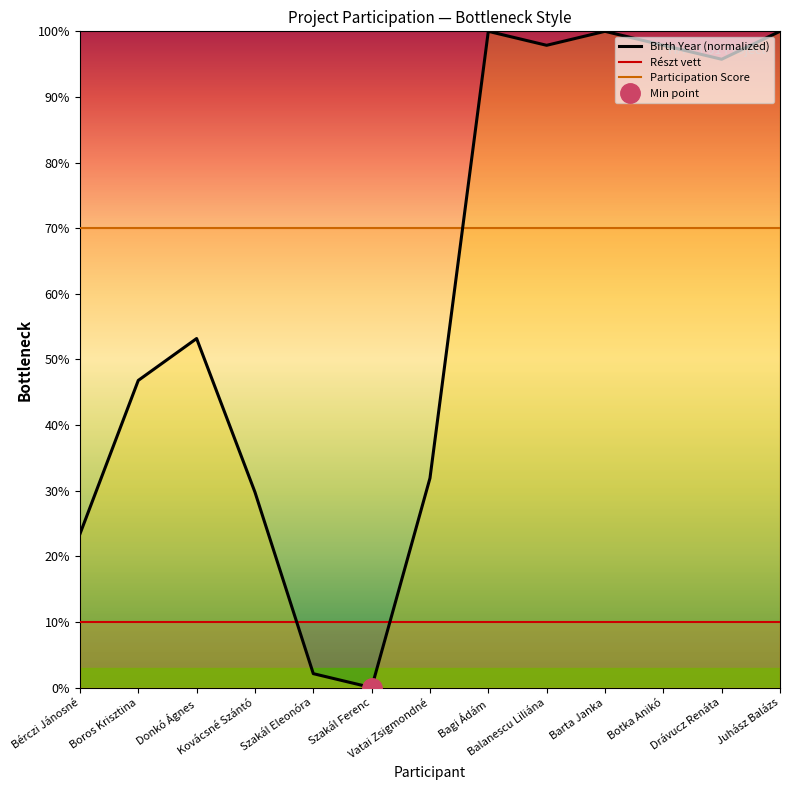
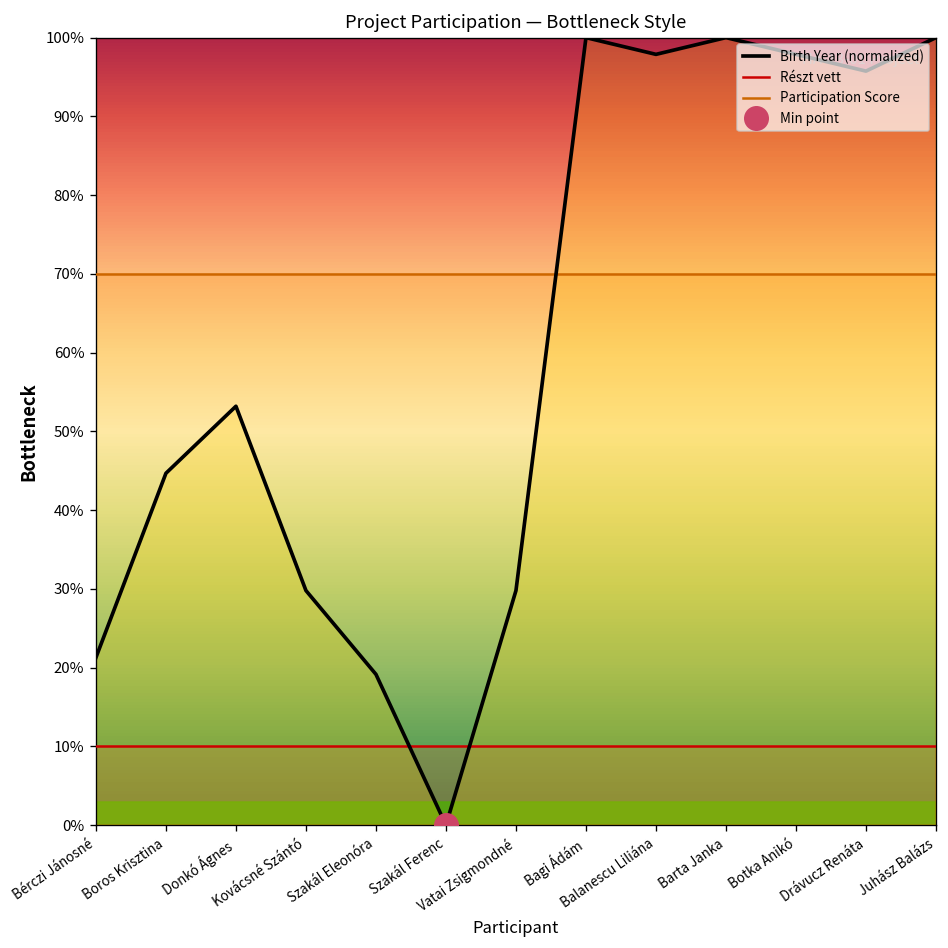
Birth Year (normalized), Bérczi Jánosné: 23% -> 21%
Birth Year (normalized), Boros Krisztina: 47% -> 45%
Birth Year (normalized), Szakál Eleonóra: 2% -> 19%
Birth Year (normalized), Vatai Zsigmondné: 32% -> 30%
